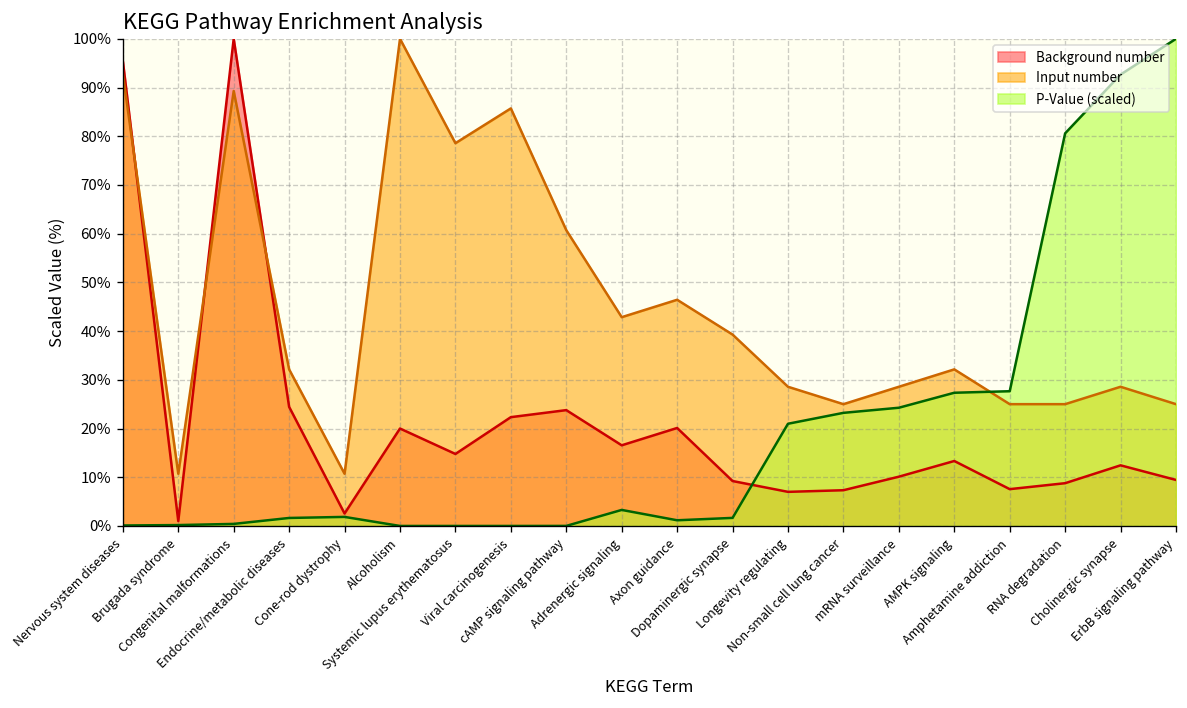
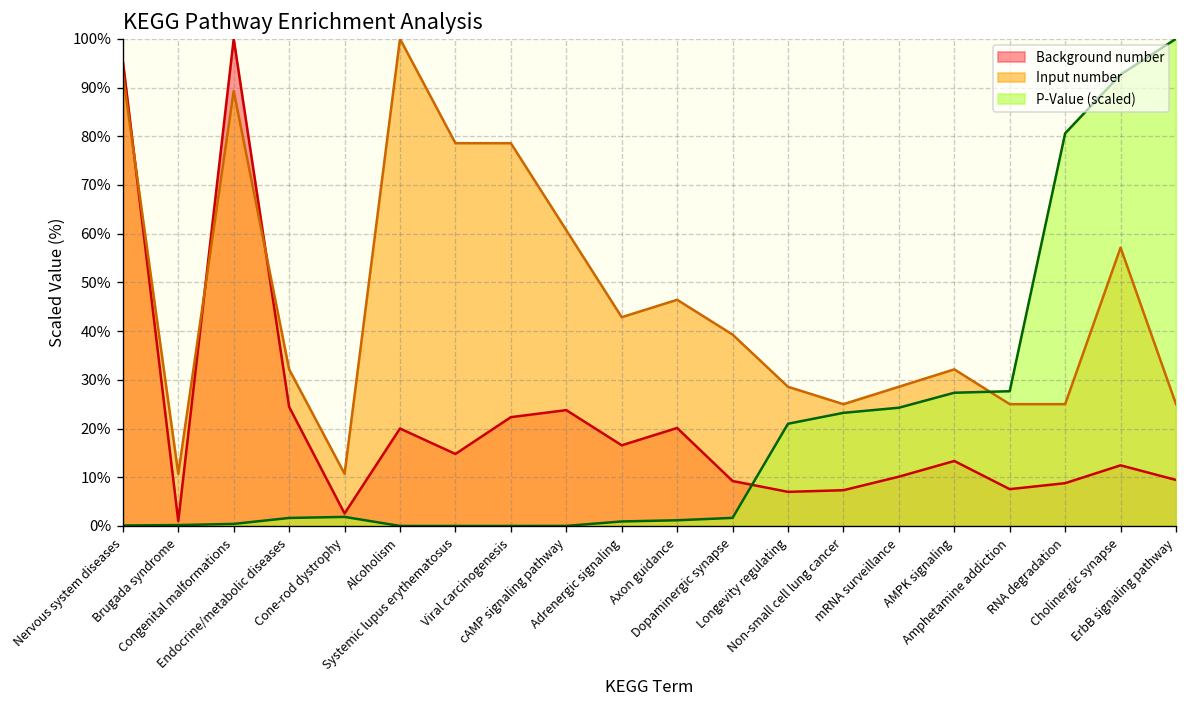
Input number, Viral carcinogenesis: 86% -> 79%
P-Value (scaled), Adrenergic signaling: 3% -> 1%
Input number, Cholinergic synapse: 29% -> 57%
